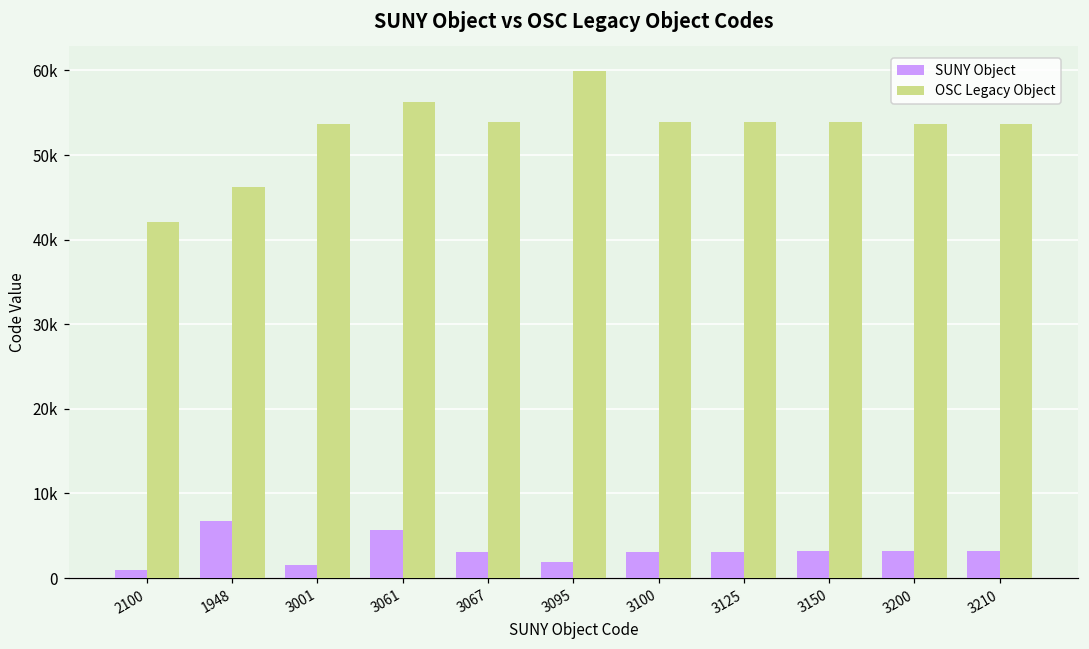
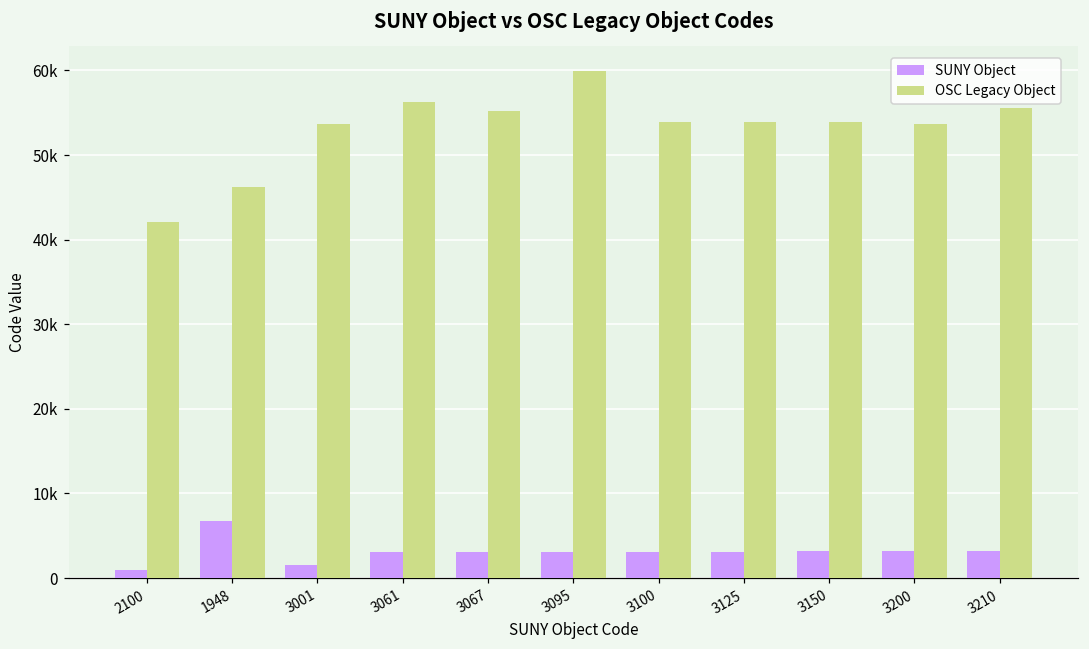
SUNY Object, 3061: 6000 -> 3000
OSC Legacy Object, 3067: 54000 -> 55000
SUNY Object, 3095: 2000 -> 3000
OSC Legacy Object, 3210: 54000 -> 56000
